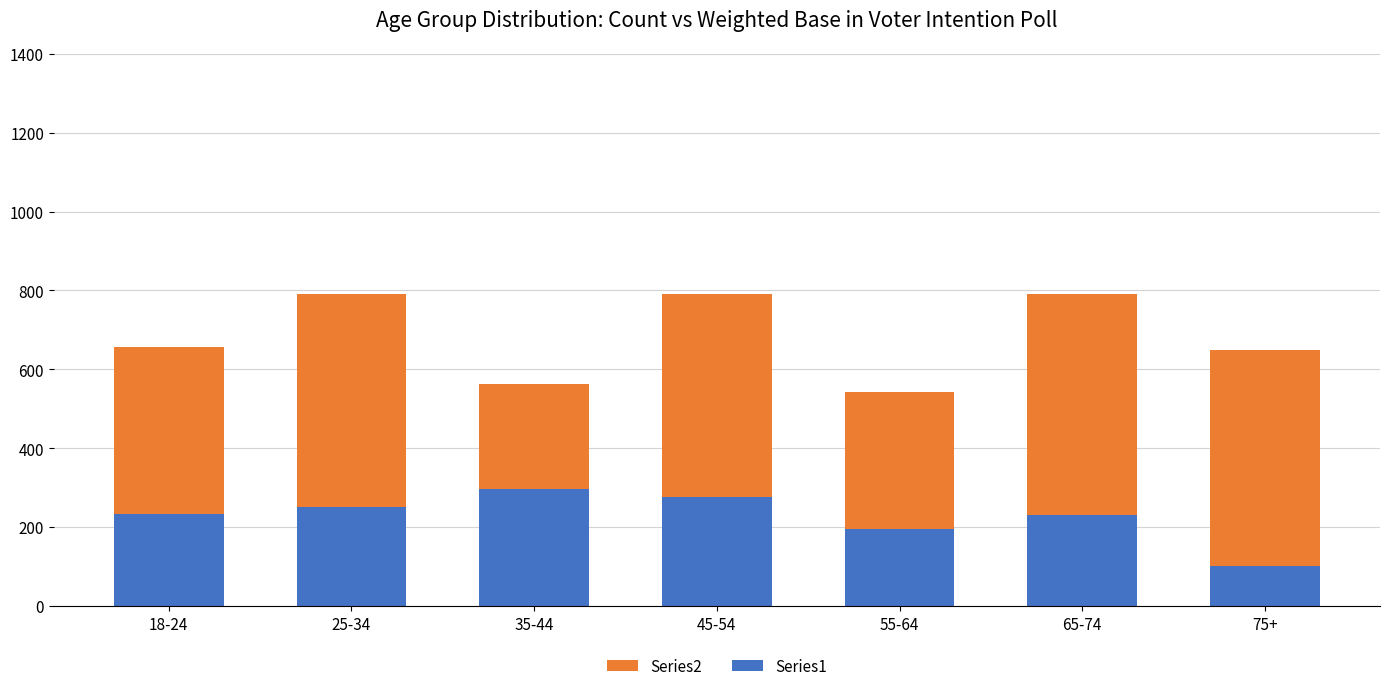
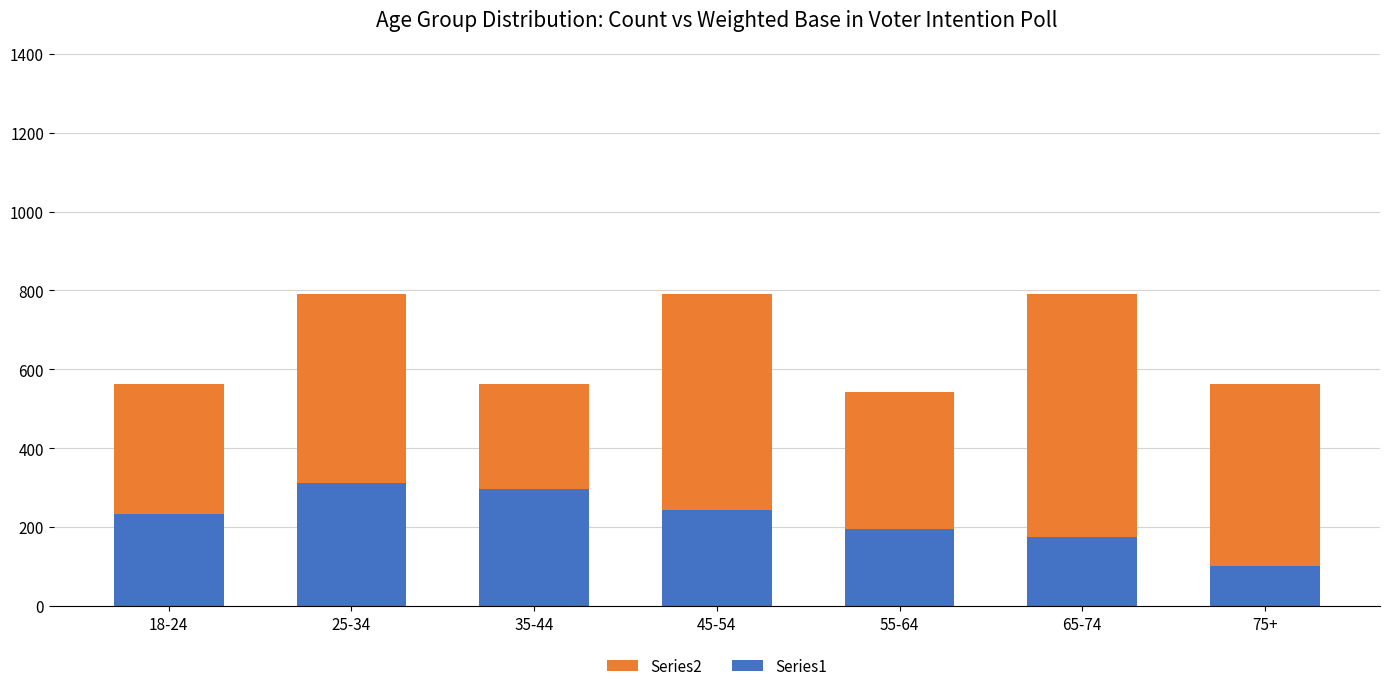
Series2, 18-24: 660 -> 560
Series1, 25-34: 250 -> 310
Series1, 45-54: 280 -> 240
Series1, 65-74: 230 -> 180
Series2, 75+: 650 -> 560
